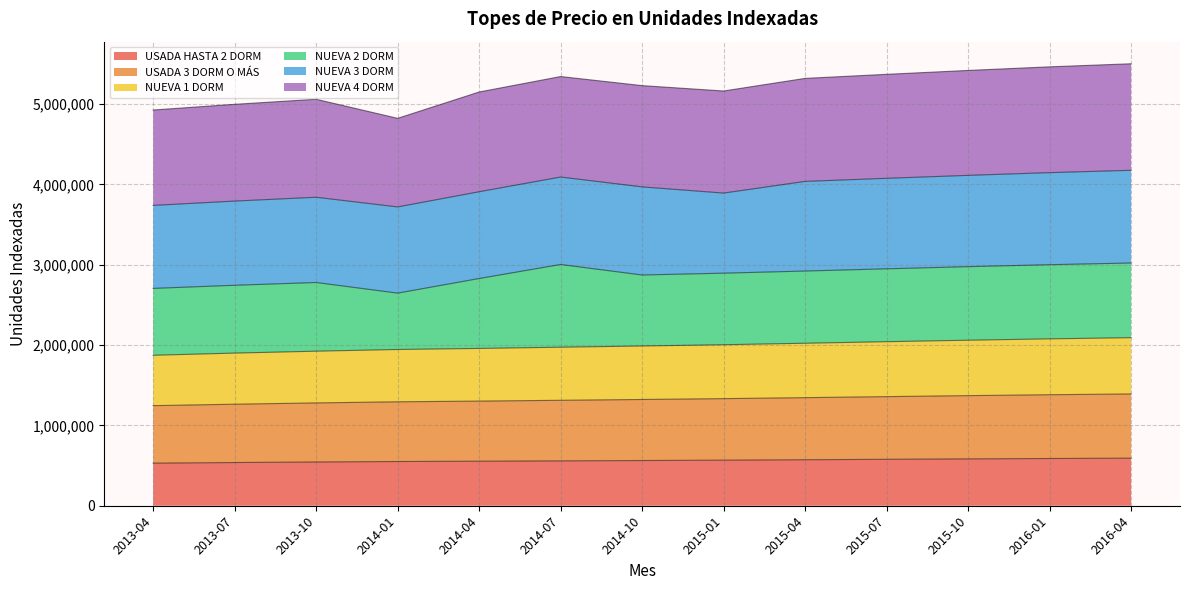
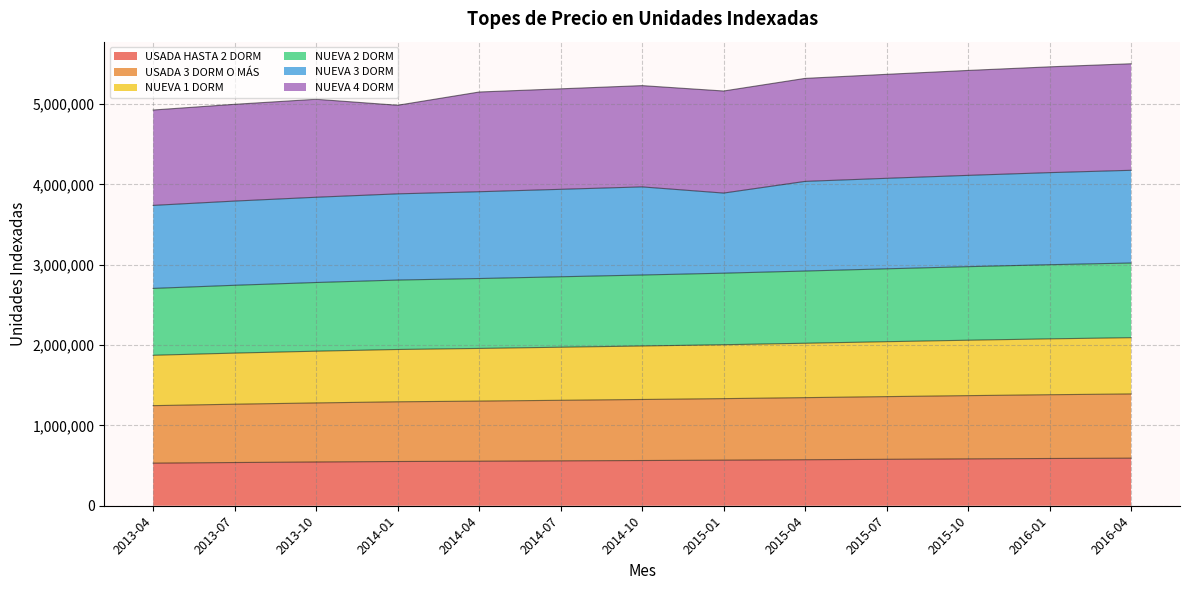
NUEVA 2 DORM, 2014-01: 700,000 -> 900,000
NUEVA 2 DORM, 2014-07: 1,000,000 -> 900,000
